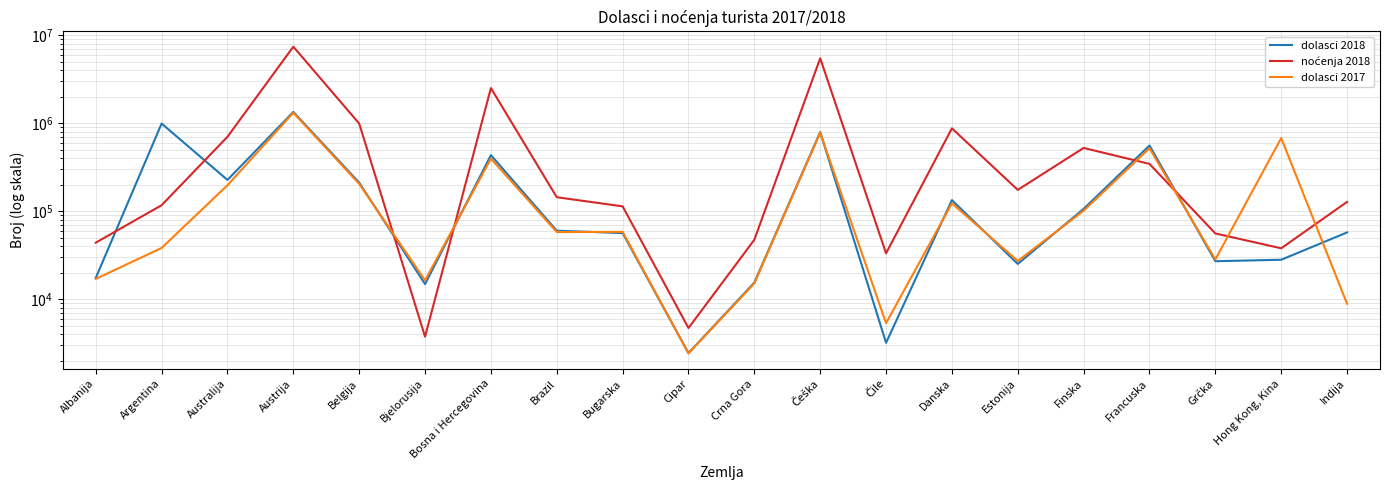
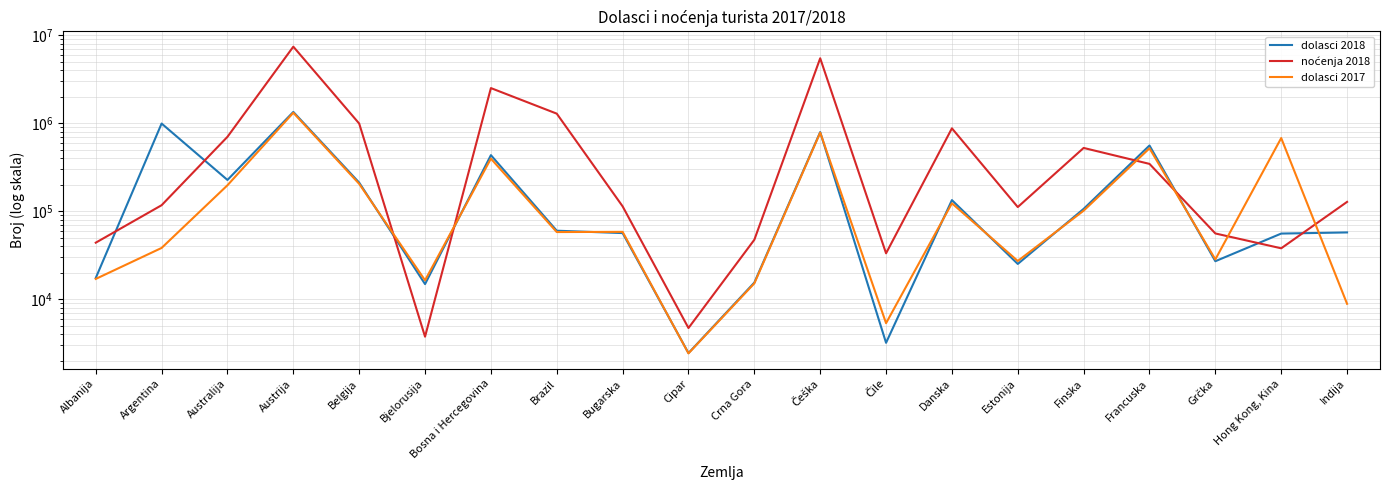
noćenja 2018, Brazil: 140000 -> 1300000
noćenja 2018, Estonija: 170000 -> 110000
dolasci 2018, Hong Kong, Kina: 28000 -> 60000
